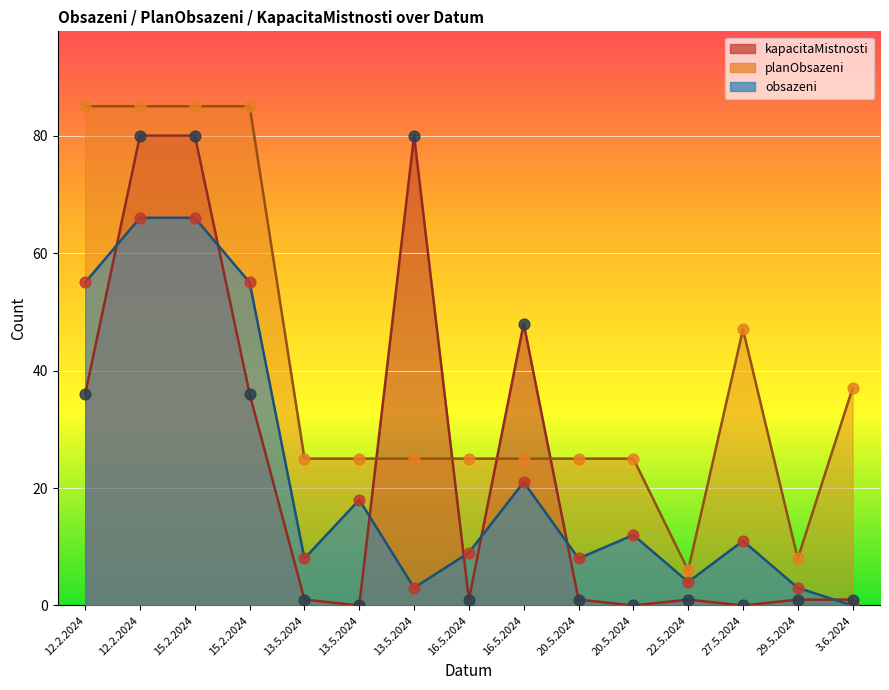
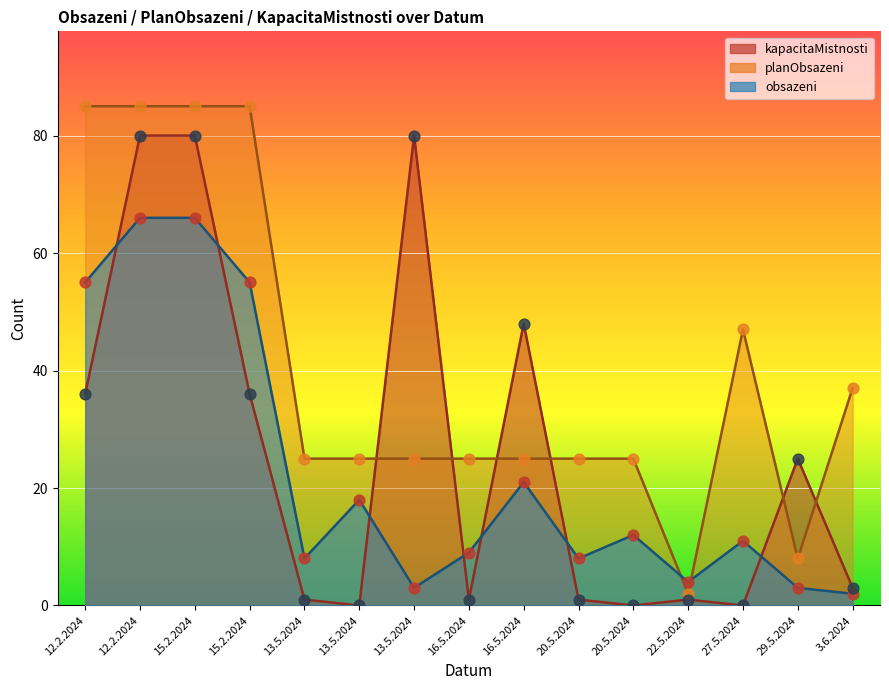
planObsazeni, 22.5.2024: 6 -> 2
kapacitaMistnosti, 29.5.2024: 1 -> 25
kapacitaMistnosti, 3.6.2024: 1 -> 3
obsazeni, 3.6.2024: 0 -> 2
